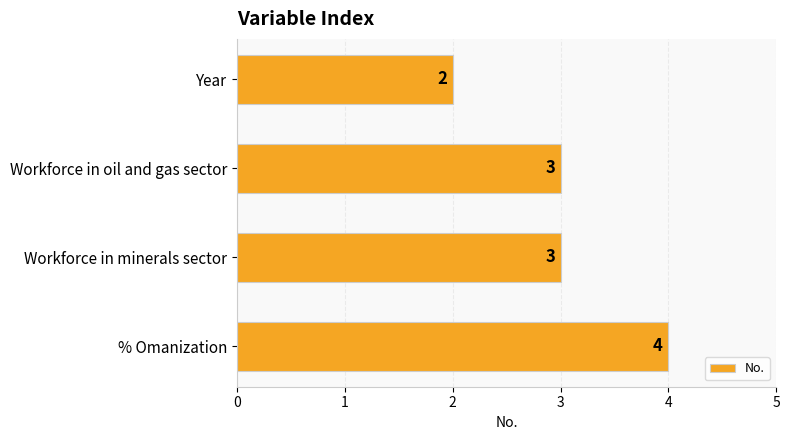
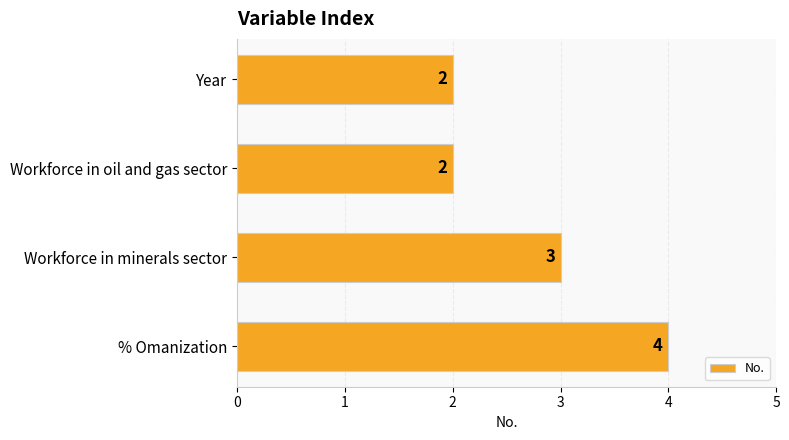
Workforce in oil and gas sector: 3 -> 2
